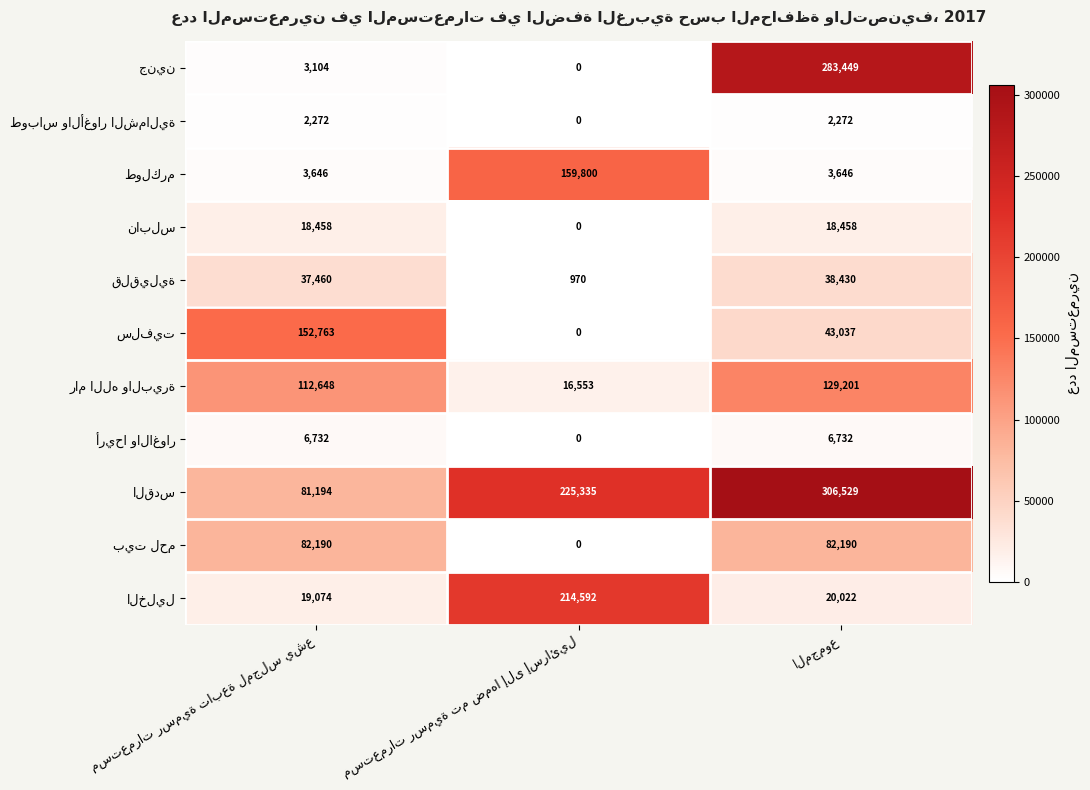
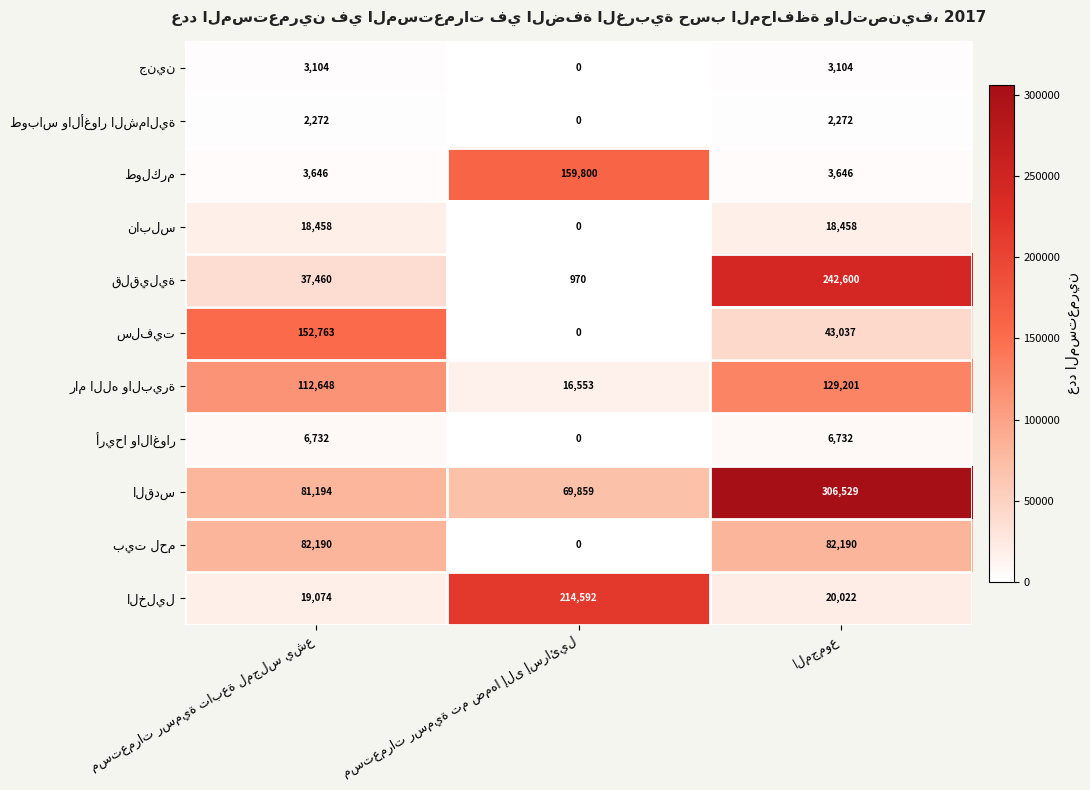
جنين, المجموع: 283,449 -> 3,104
قلقيلية, المجموع: 38,430 -> 242,600
القدس, مستعمرات رسمية تم ضمها إلى إسرائيل: 225,335 -> 69,859
